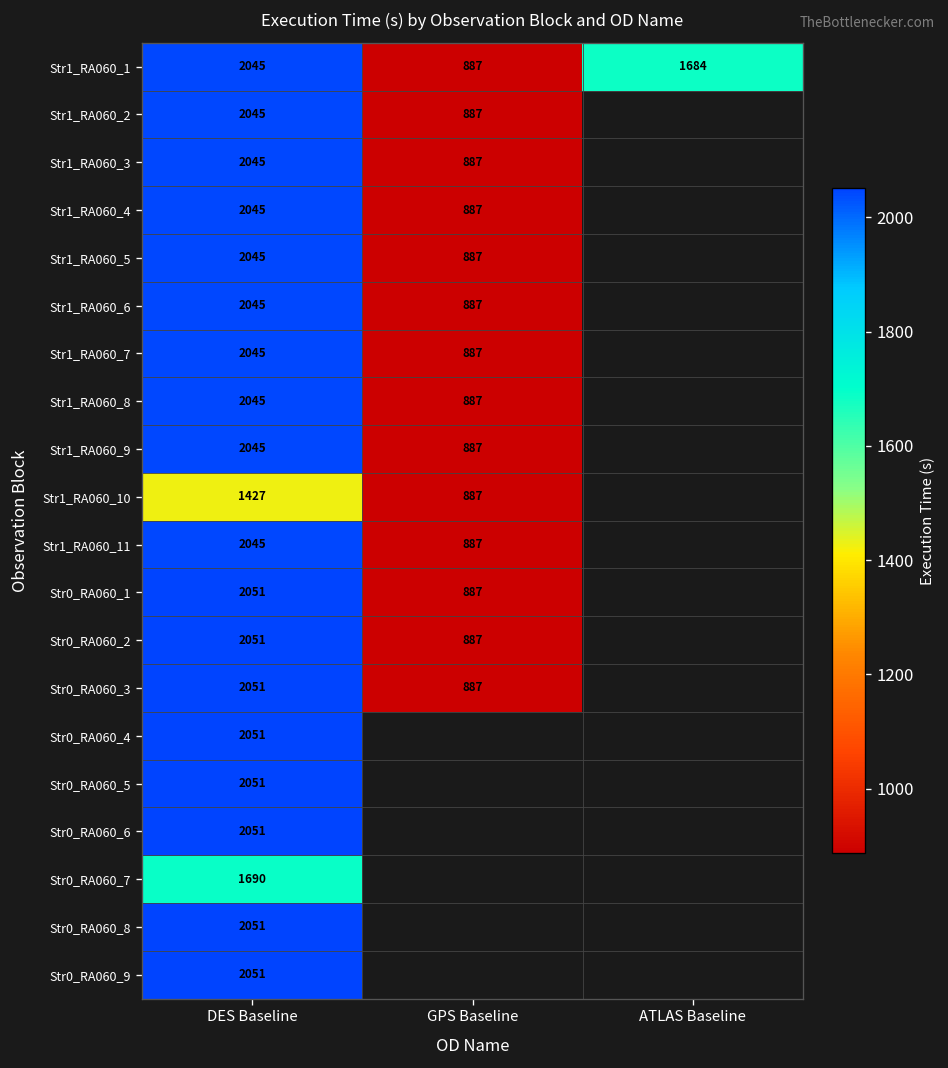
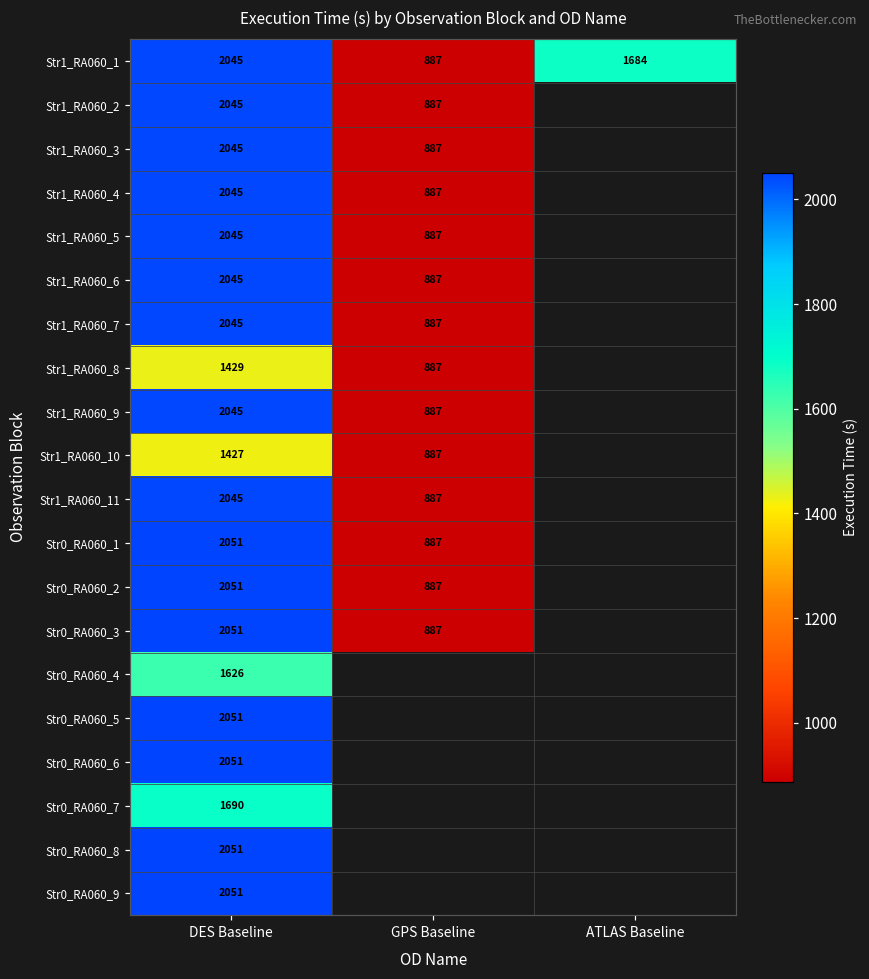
Str1_RA060_8, DES Baseline: 2045 -> 1429
Str0_RA060_4, DES Baseline: 2051 -> 1626
